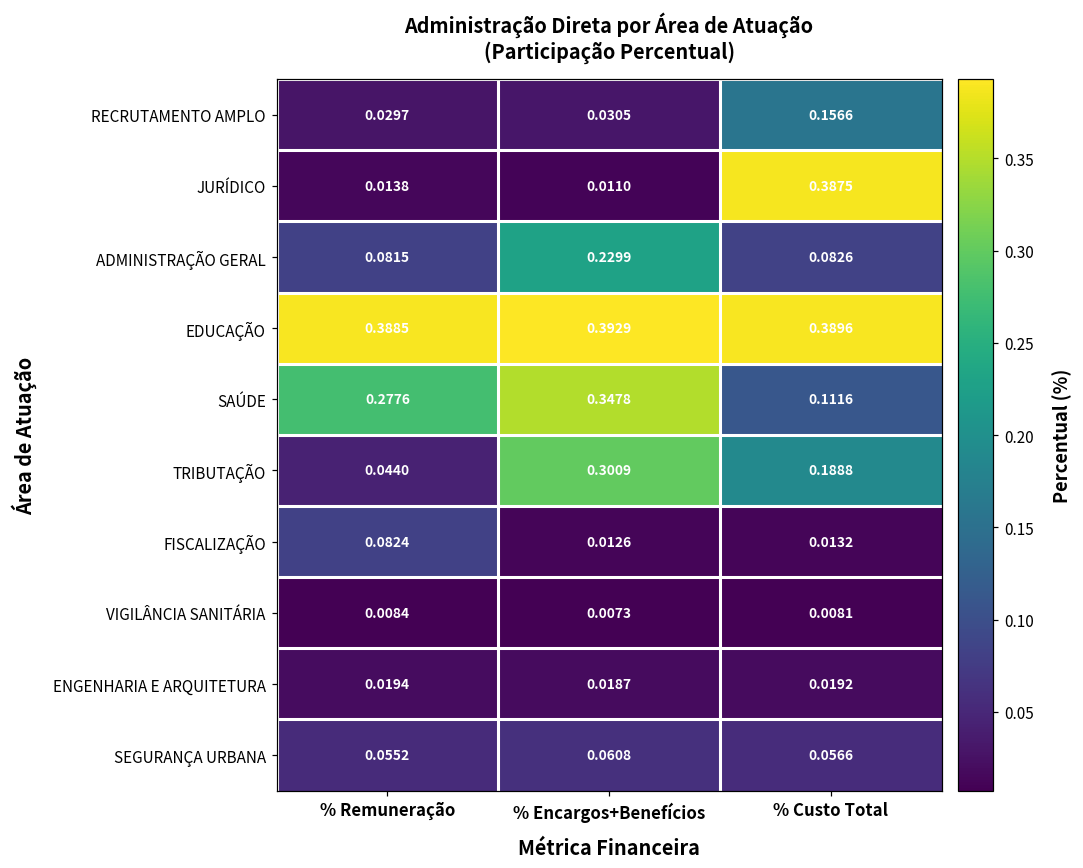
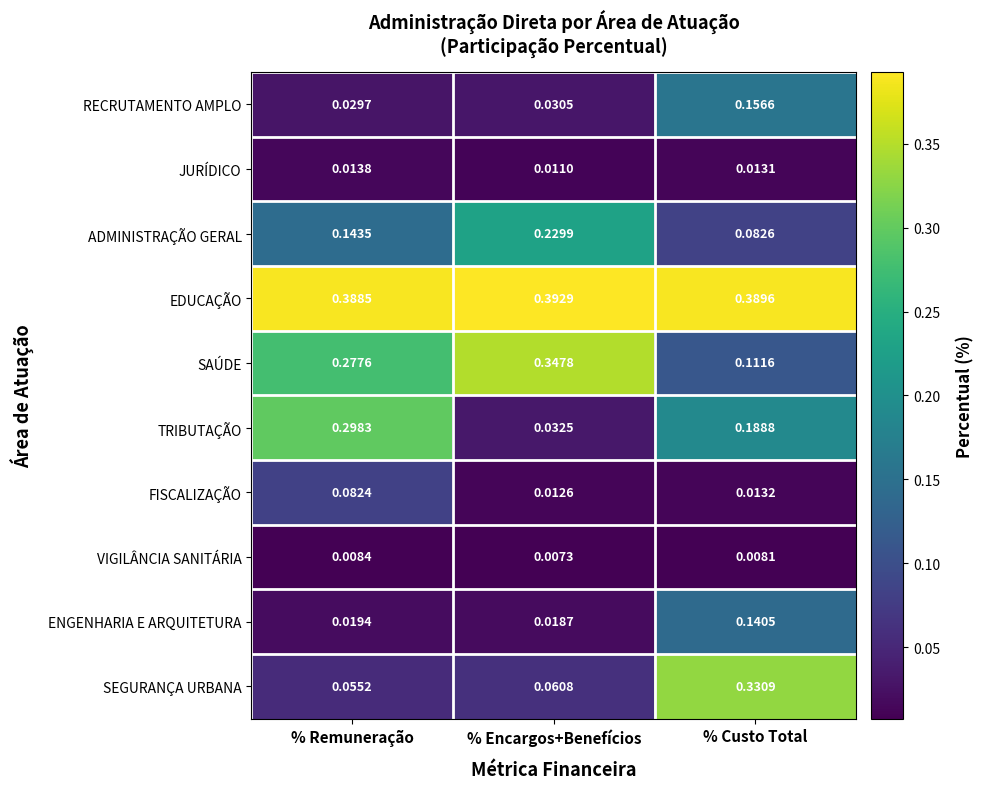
JURÍDICO, % Custo Total: 0.3875 -> 0.0131
ADMINISTRAÇÃO GERAL, % Remuneração: 0.0815 -> 0.1435
TRIBUTAÇÃO, % Remuneração: 0.0440 -> 0.2983
TRIBUTAÇÃO, % Encargos+Benefícios: 0.3009 -> 0.0325
ENGENHARIA E ARQUITETURA, % Custo Total: 0.0192 -> 0.1405
SEGURANÇA URBANA, % Custo Total: 0.0566 -> 0.3309
